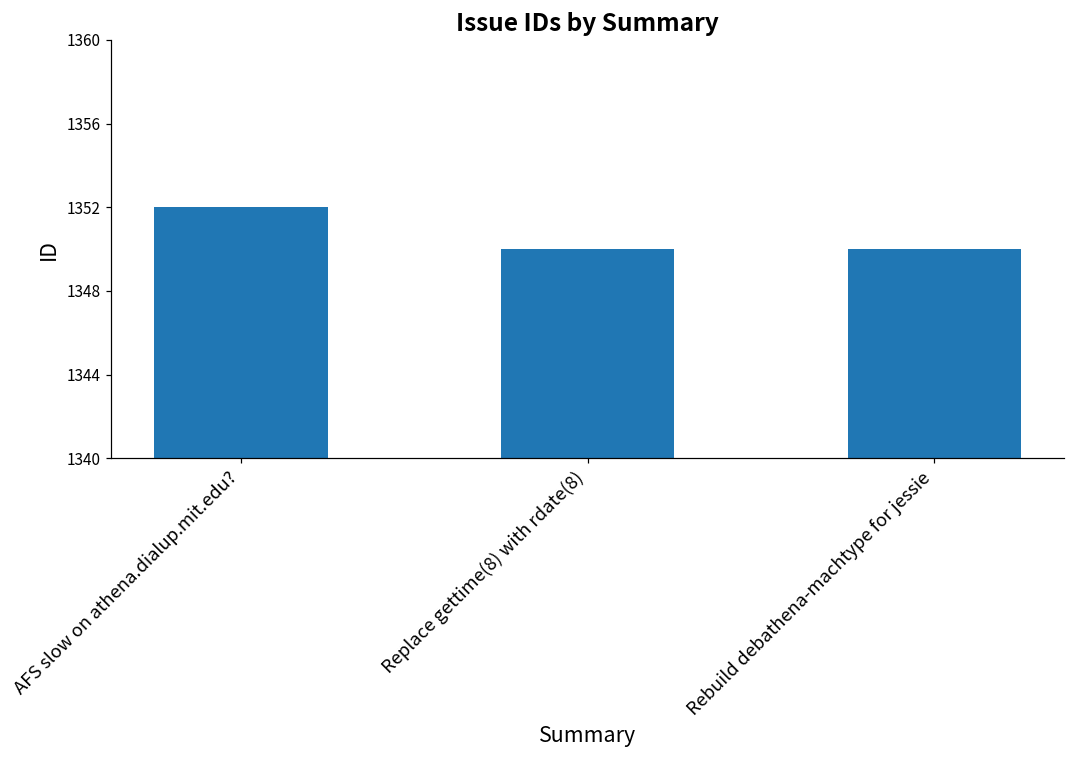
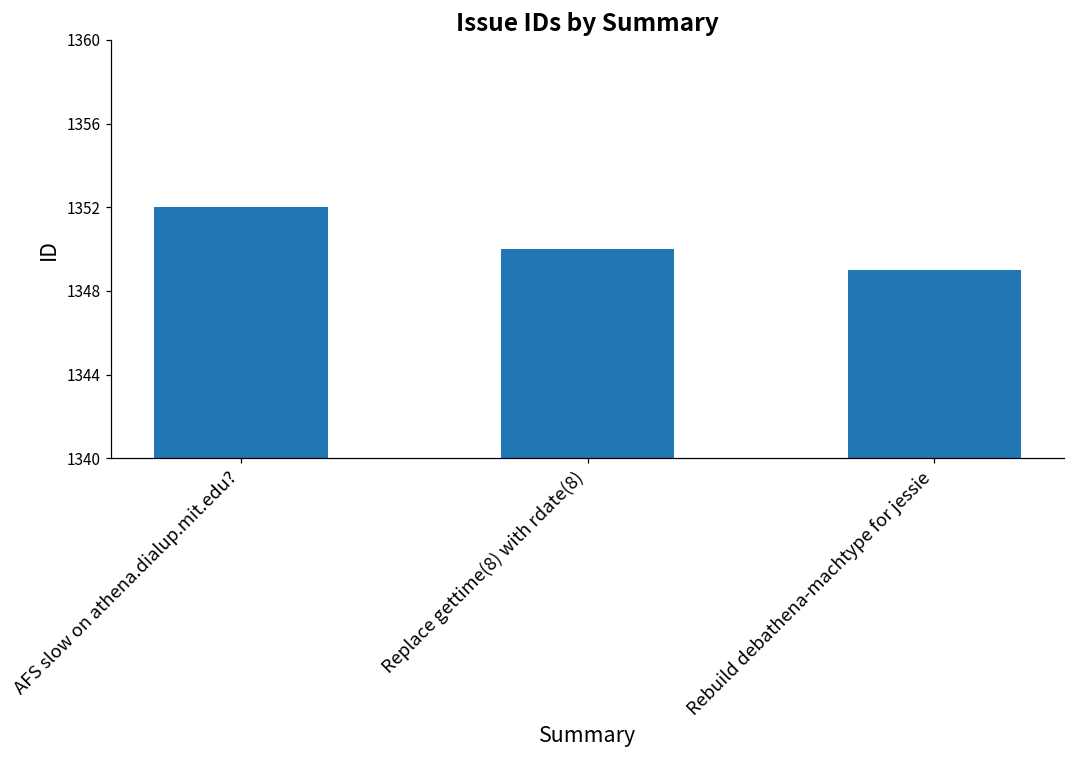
Rebuild debathena-machtype for jessie: 1350 -> 1349
